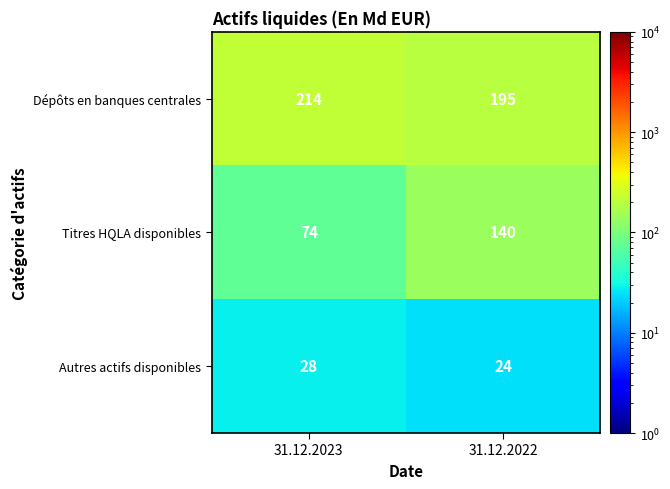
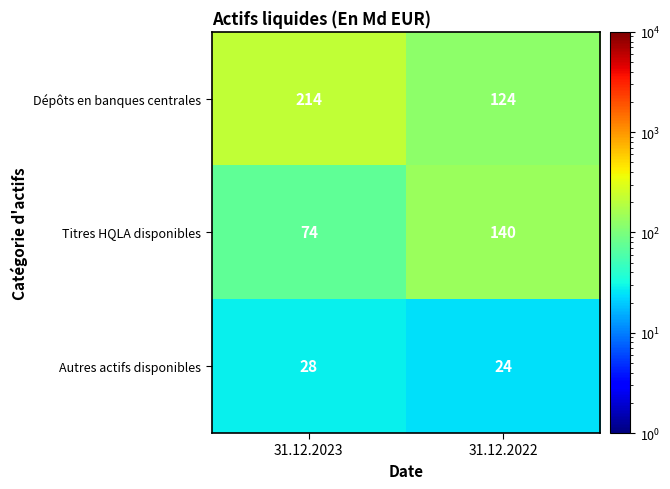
Dépôts en banques centrales, 31.12.2022: 195 -> 124
